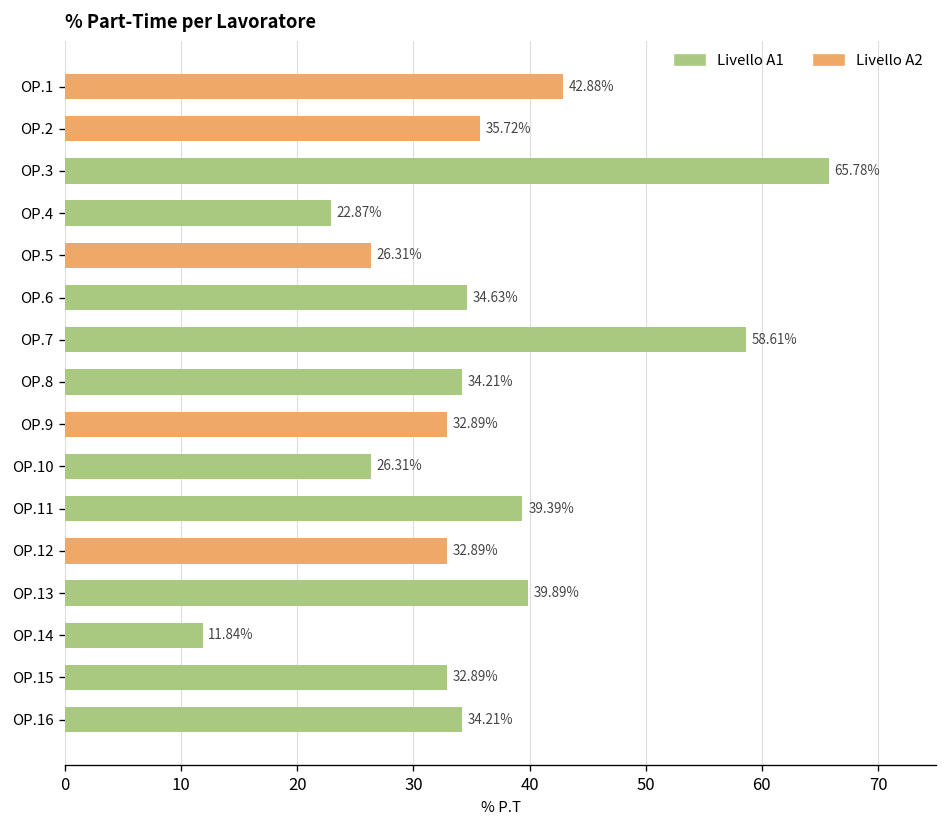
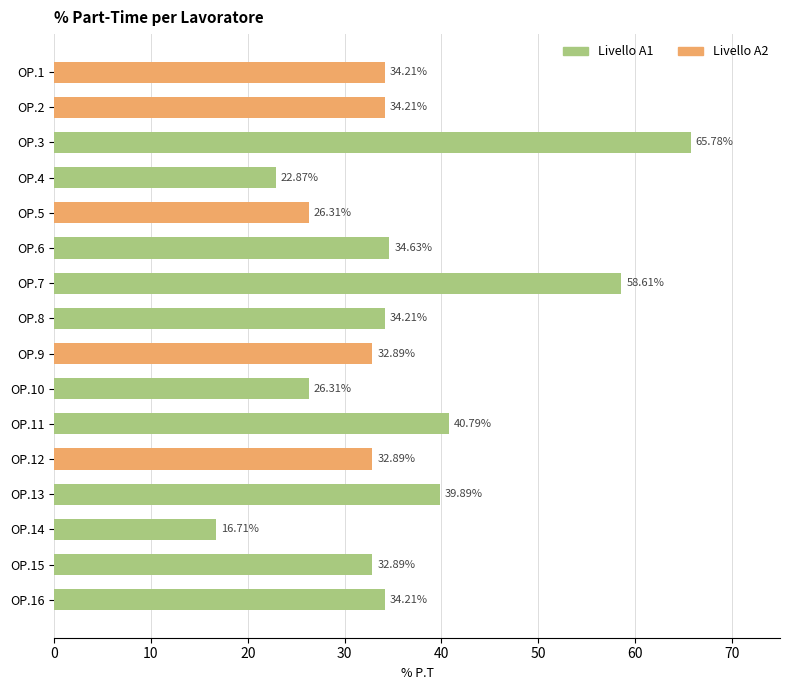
OP.1: 42.88% -> 34.21%
OP.2: 35.72% -> 34.21%
OP.11: 39.39% -> 40.79%
OP.14: 11.84% -> 16.71%
